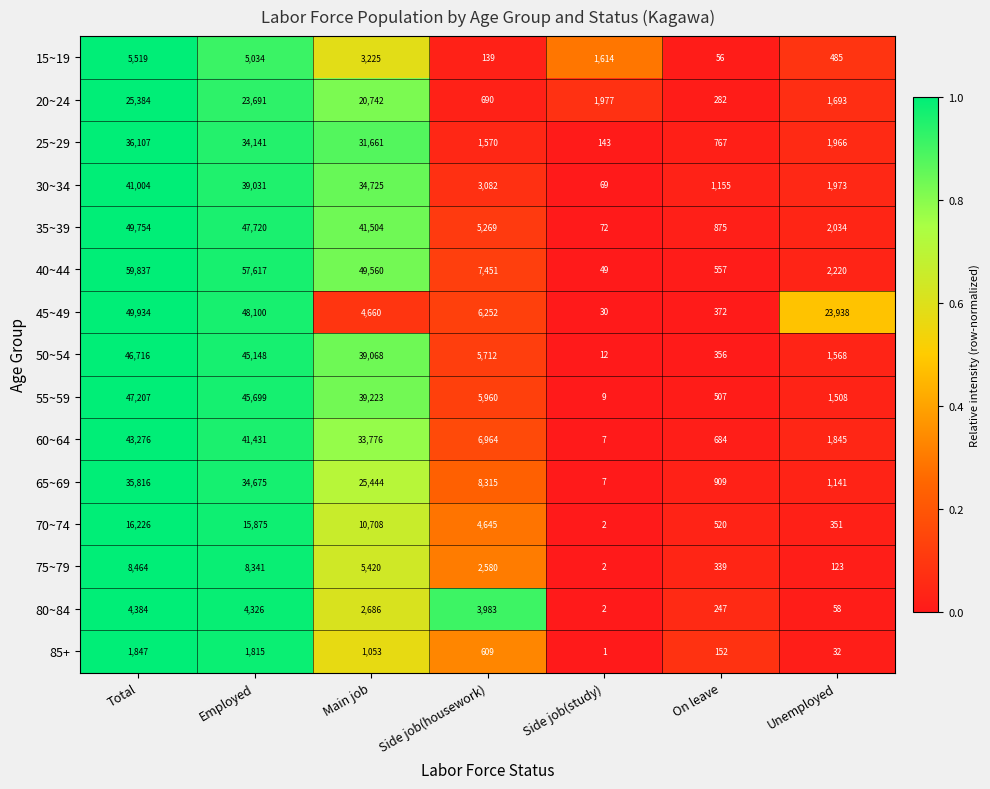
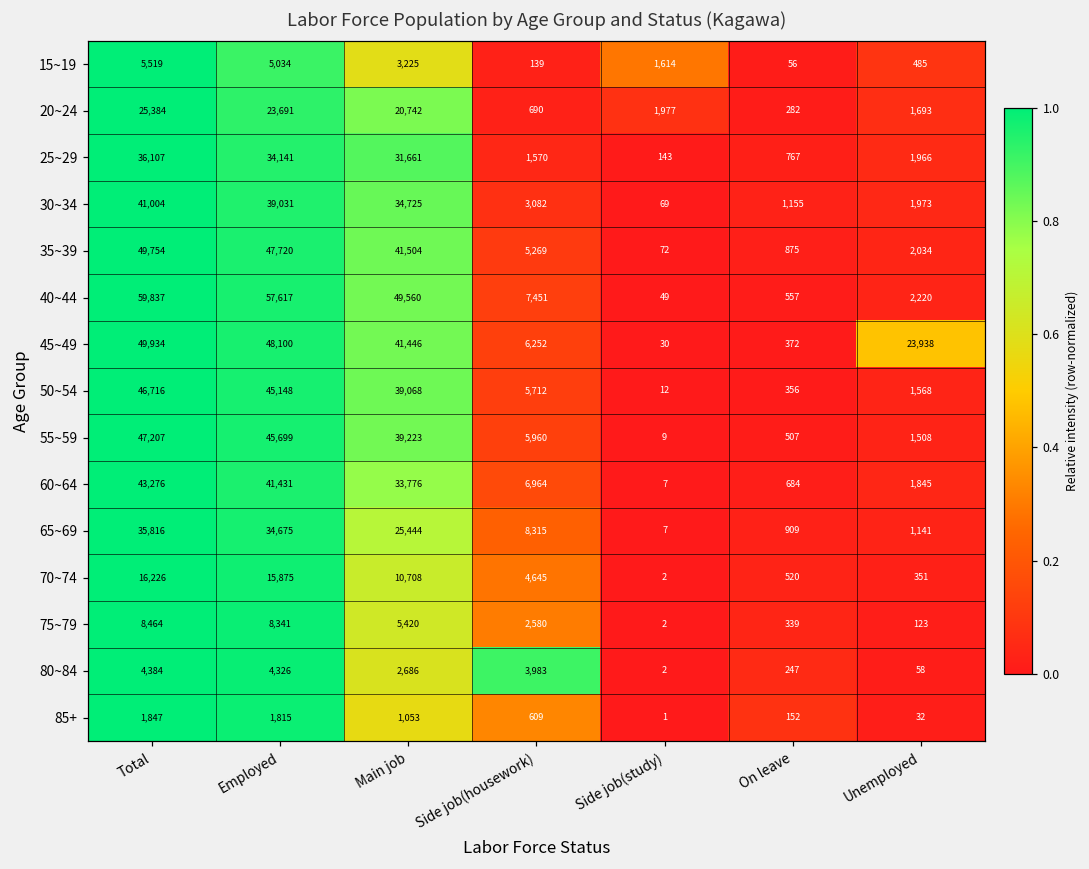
45~49, Main job: 4,660 -> 41,446
